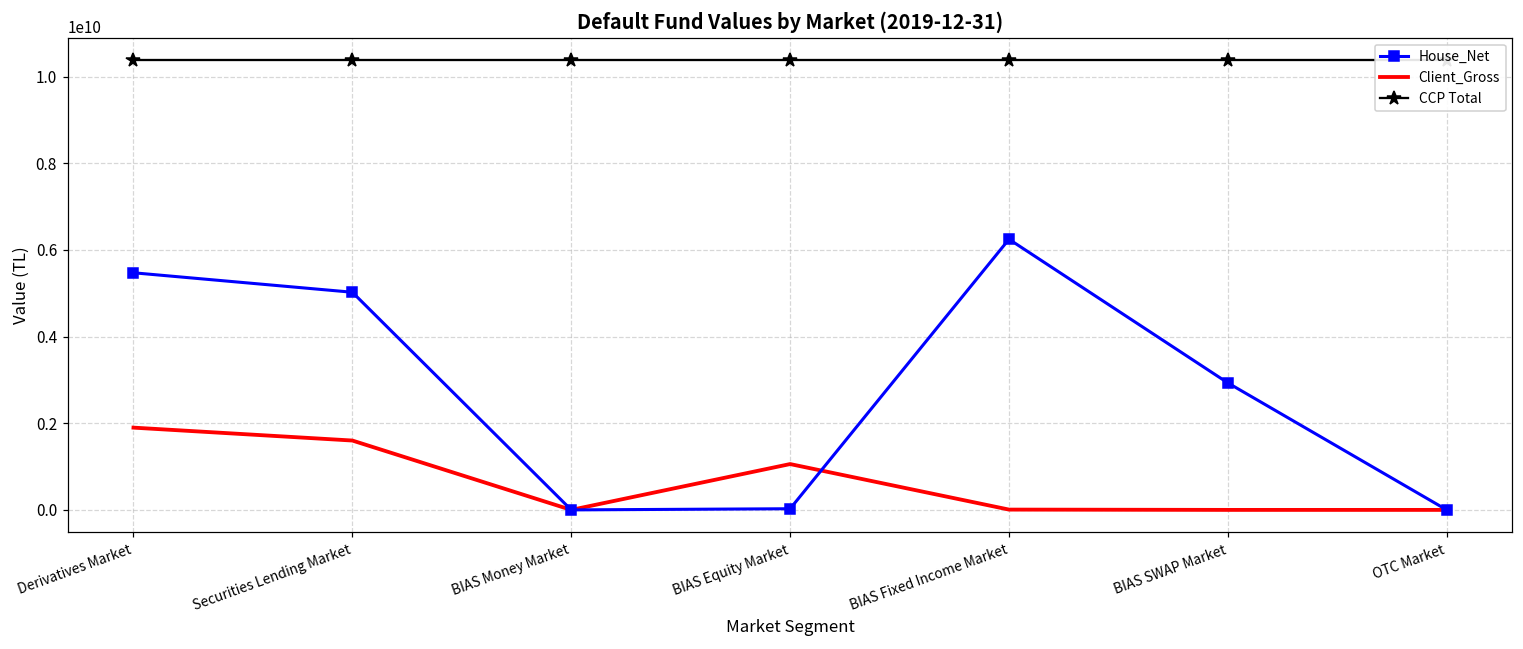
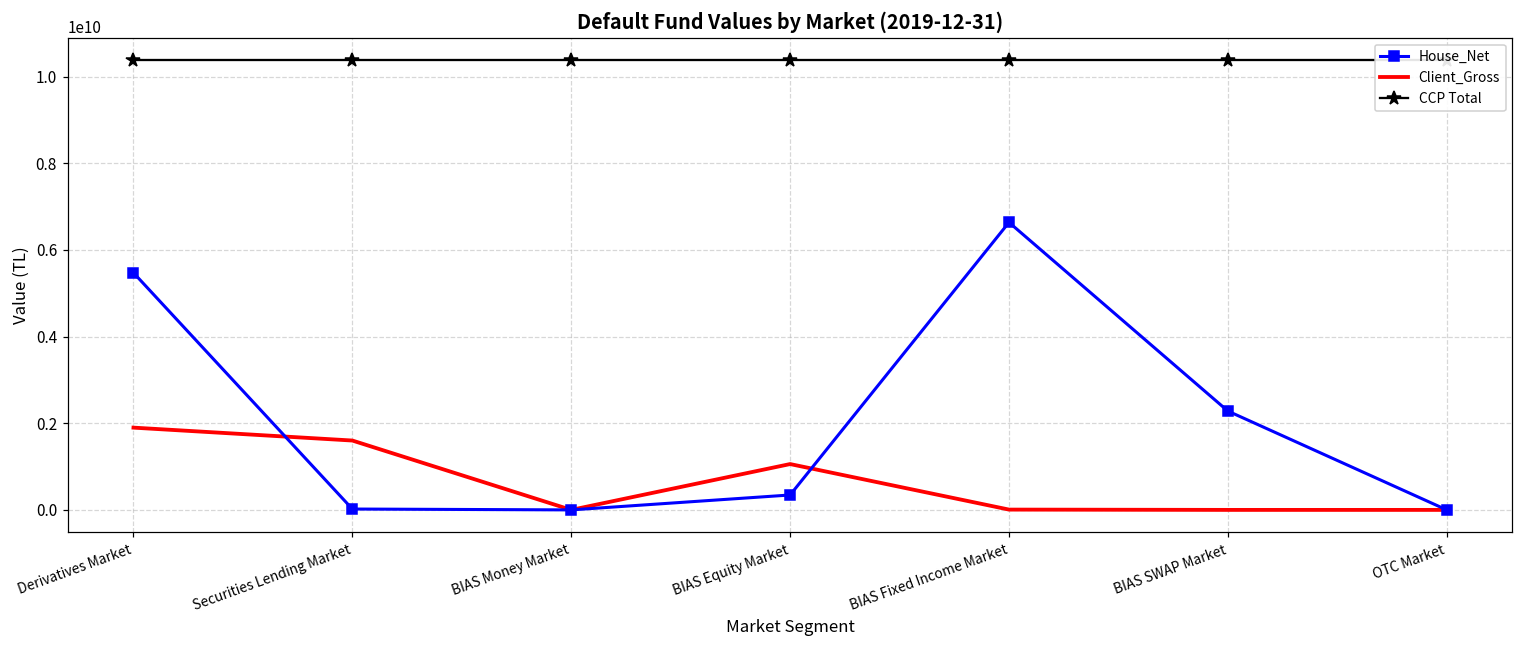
House_Net, Securities Lending Market: 5000000000 -> 0
House_Net, BIAS Equity Market: 0 -> 300000000
House_Net, BIAS Fixed Income Market: 6200000000 -> 6600000000
House_Net, BIAS SWAP Market: 2900000000 -> 2300000000
